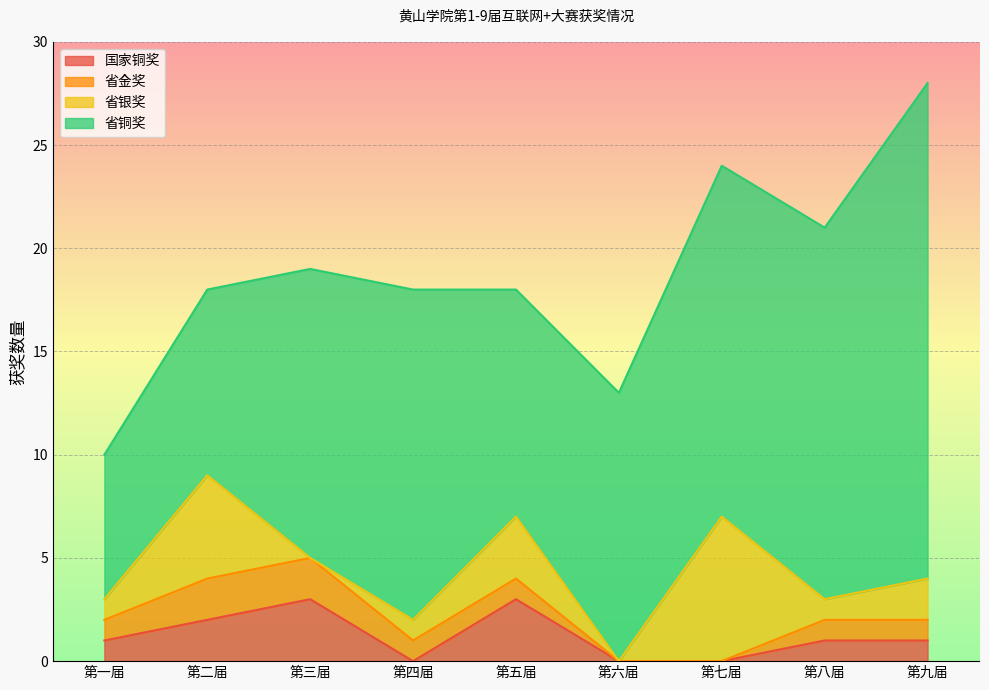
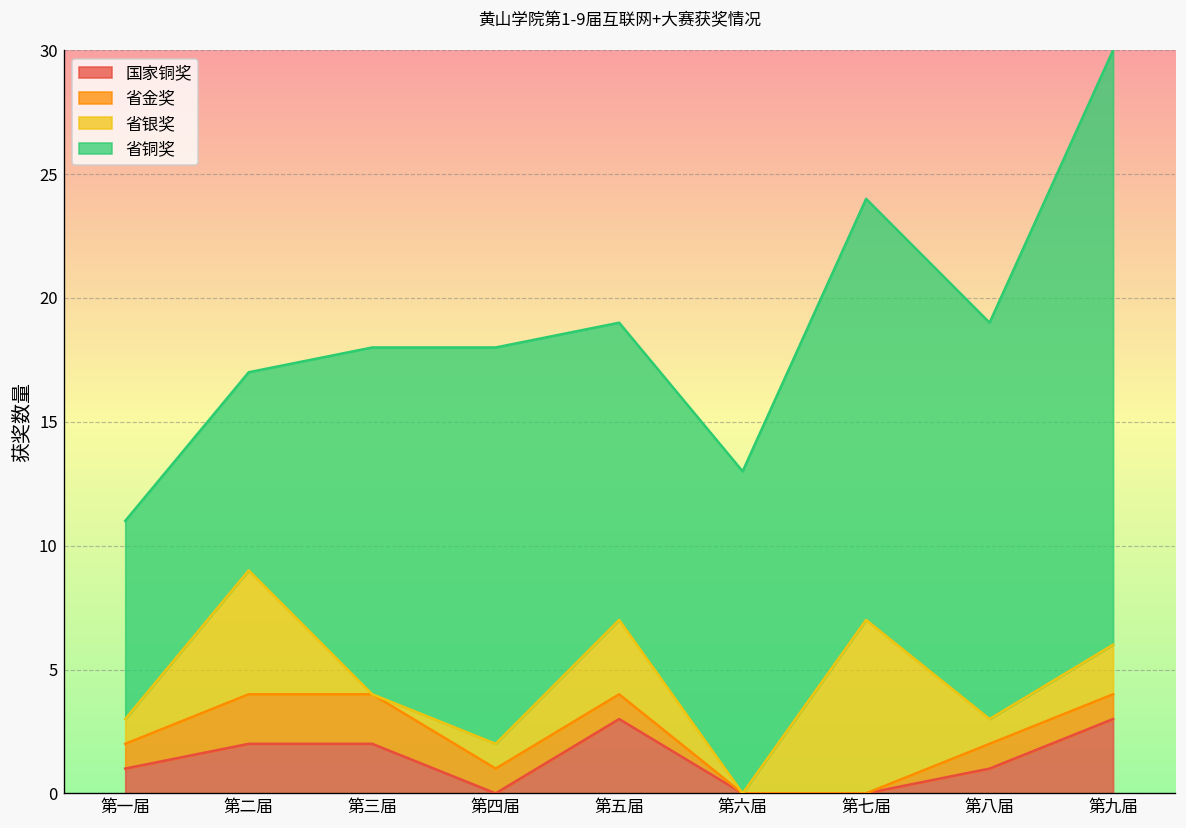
省铜奖, 第一届: 7 -> 8
省铜奖, 第二届: 9 -> 8
国家铜奖, 第三届: 3 -> 2
省铜奖, 第五届: 11 -> 12
省铜奖, 第八届: 18 -> 16
国家铜奖, 第九届: 1 -> 3
